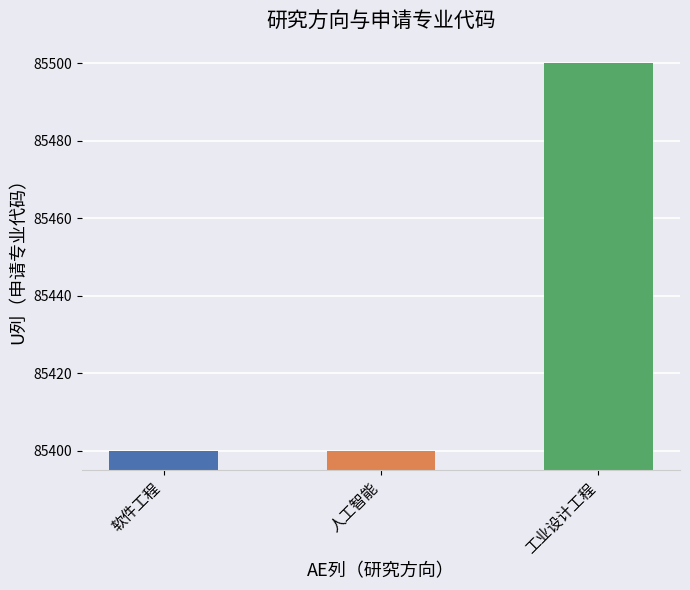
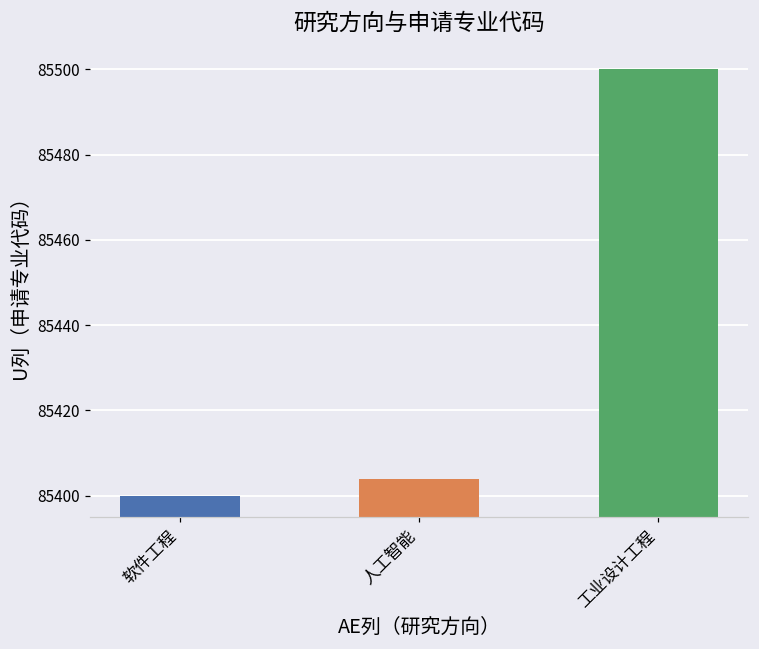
人工智能: 85400 -> 85404
